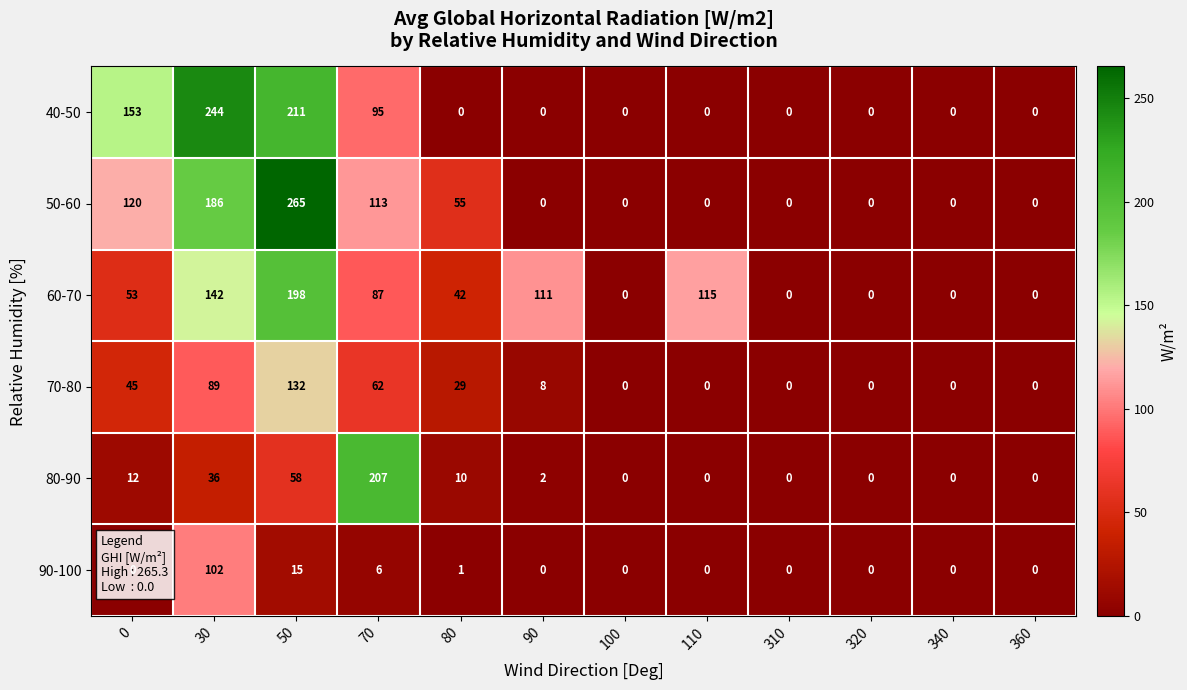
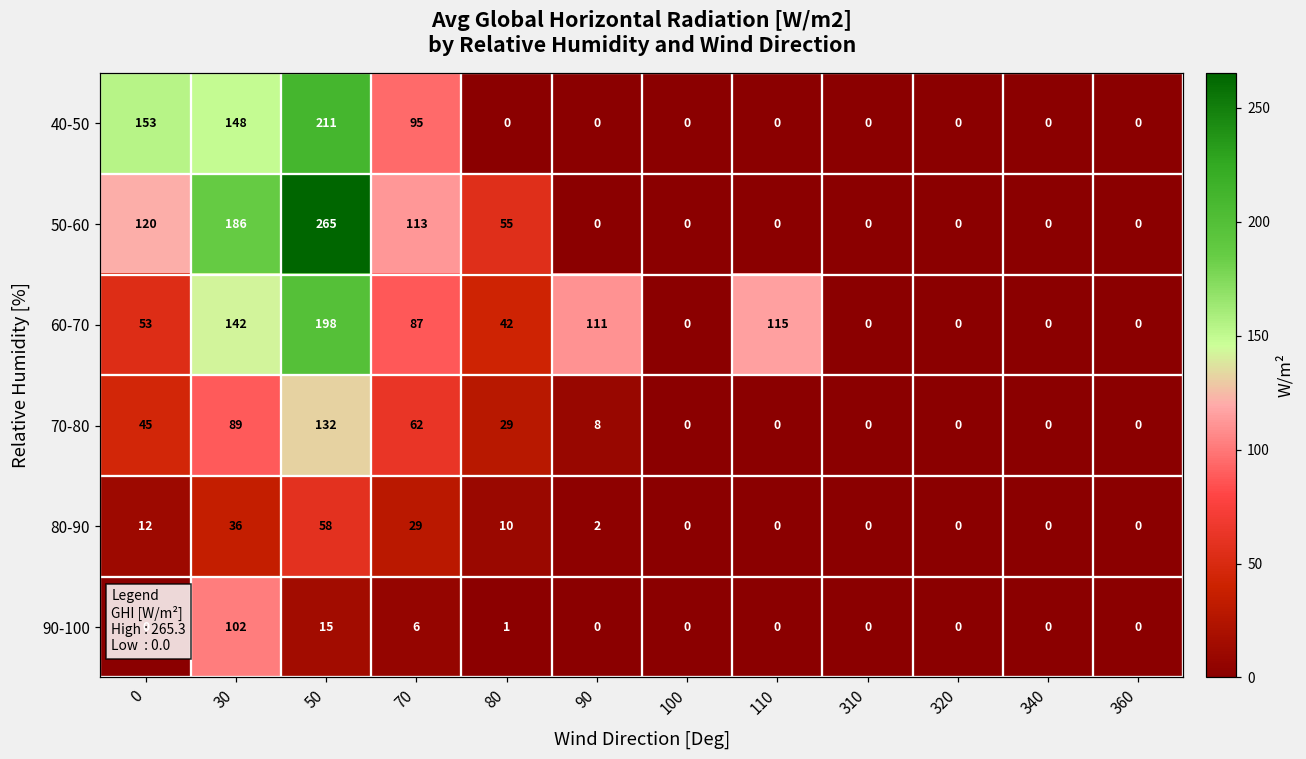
40-50, 30: 244 -> 148
80-90, 70: 207 -> 29
